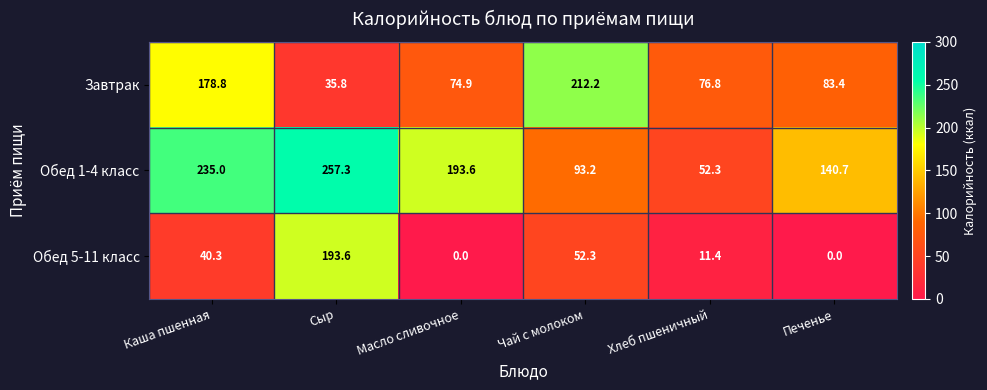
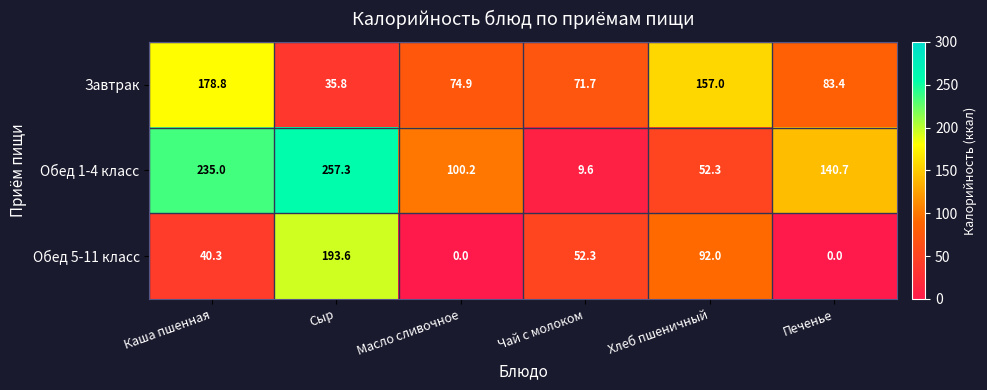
Завтрак, Чай с молоком: 212.2 -> 71.7
Завтрак, Хлеб пшеничный: 76.8 -> 157.0
Обед 1-4 класс, Масло сливочное: 193.6 -> 100.2
Обед 1-4 класс, Чай с молоком: 93.2 -> 9.6
Обед 5-11 класс, Хлеб пшеничный: 11.4 -> 92.0
